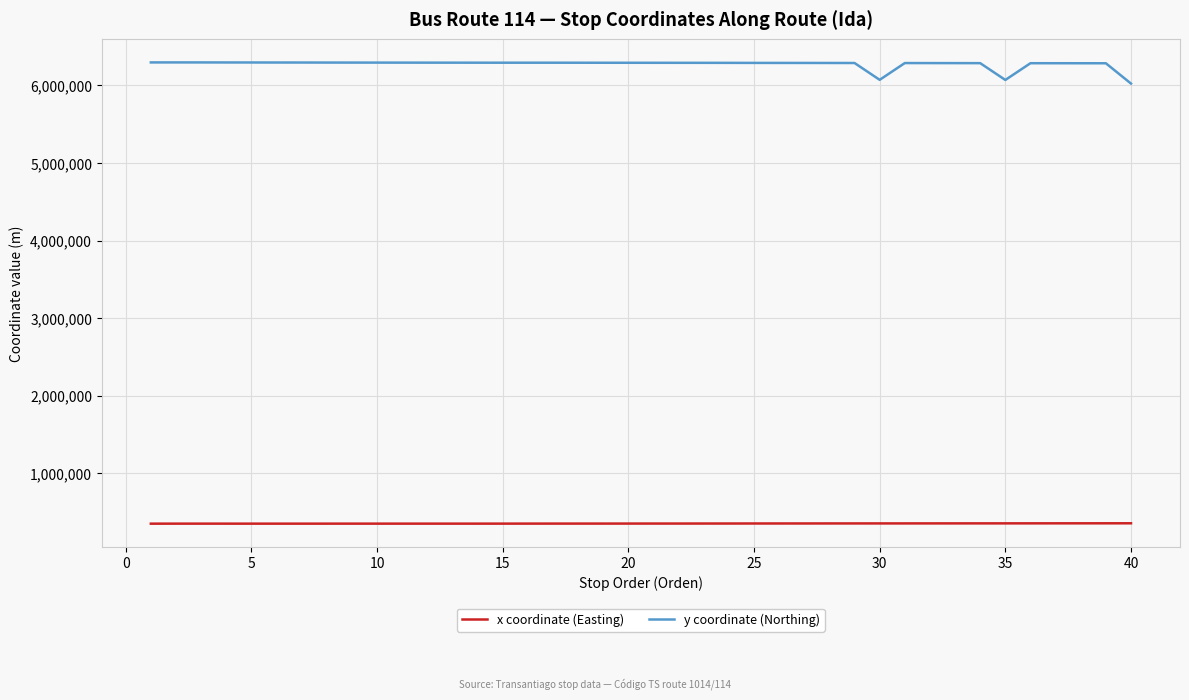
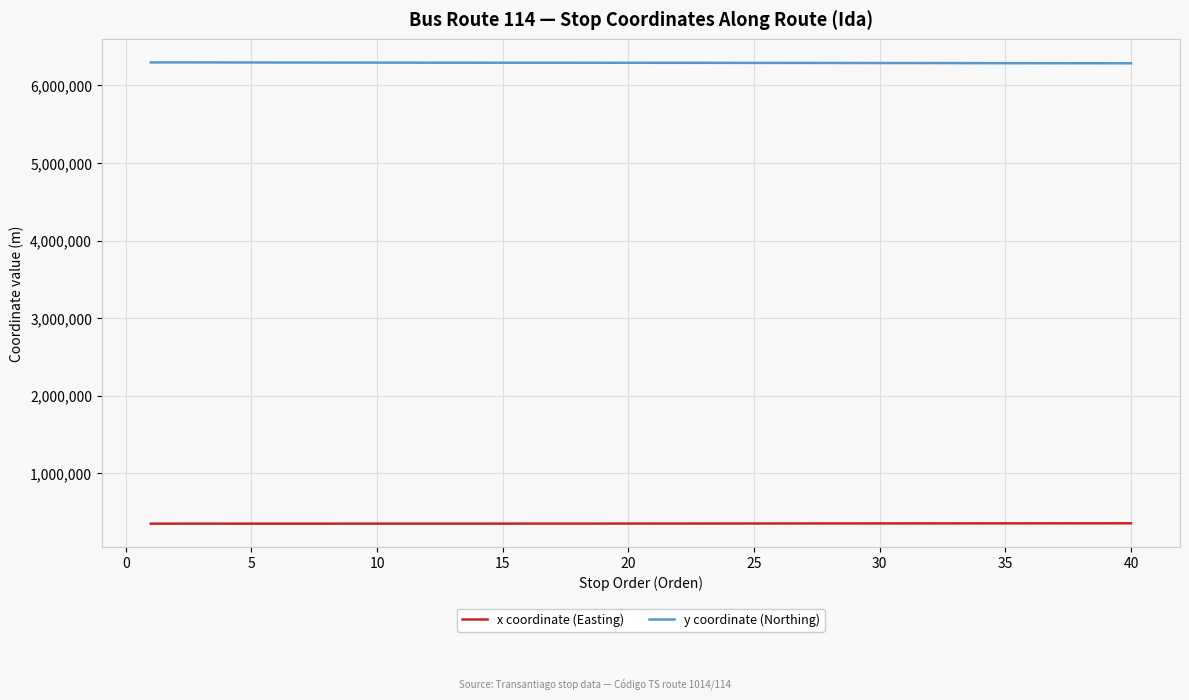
y coordinate (Northing), 30: 6,100,000 -> 6,300,000
y coordinate (Northing), 35: 6,100,000 -> 6,300,000
y coordinate (Northing), 40: 6,000,000 -> 6,300,000
